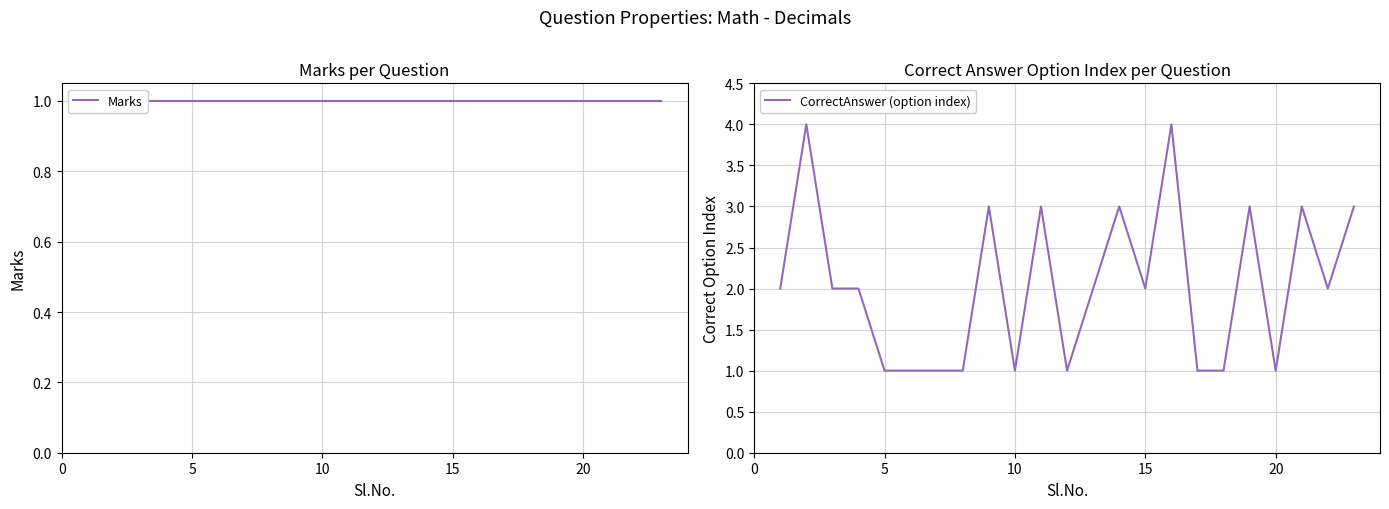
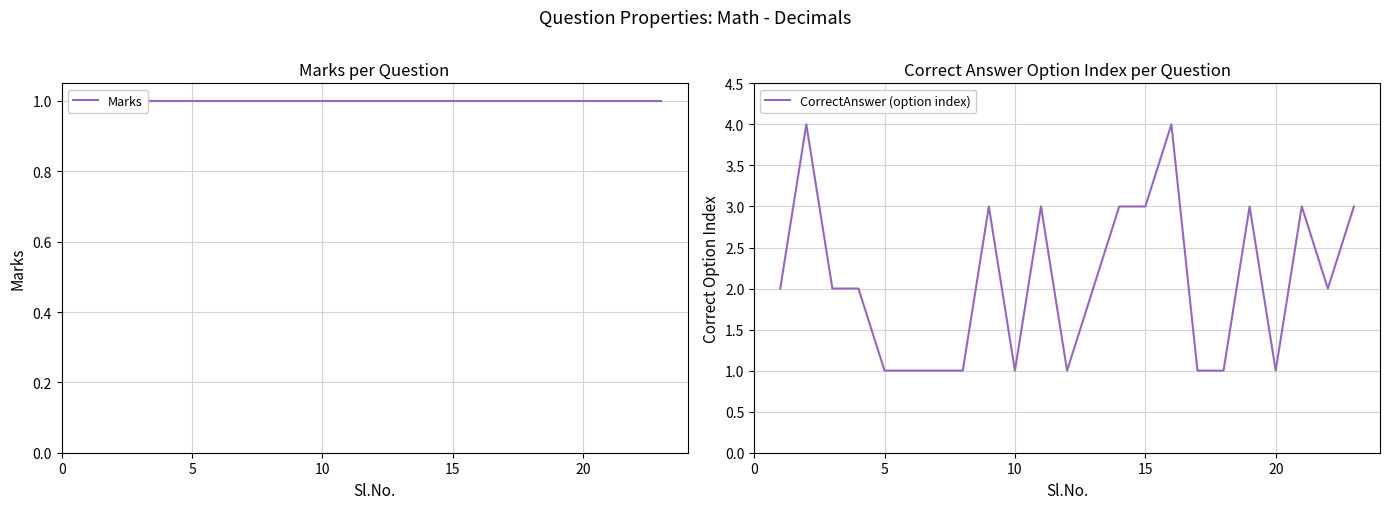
Correct Answer Option Index per Question, 15: 2 -> 3
